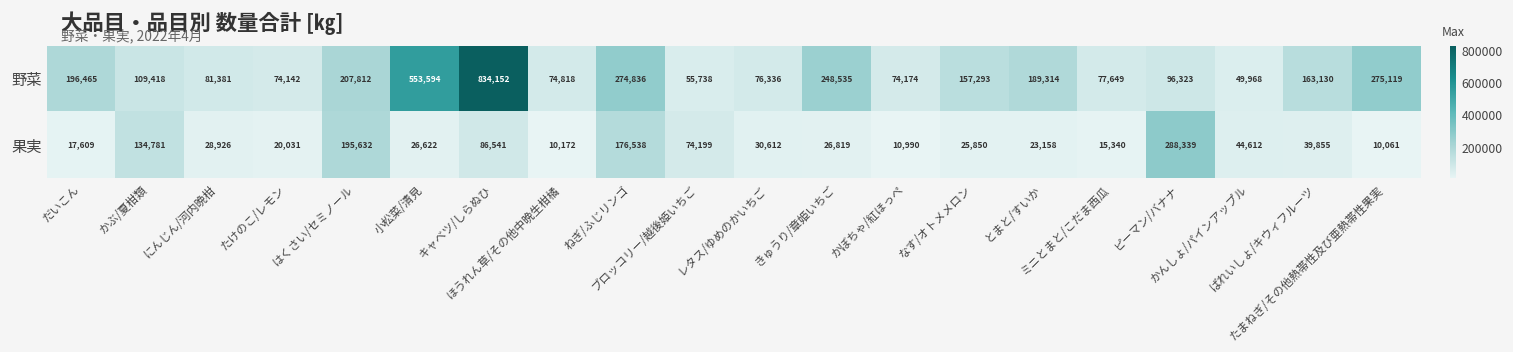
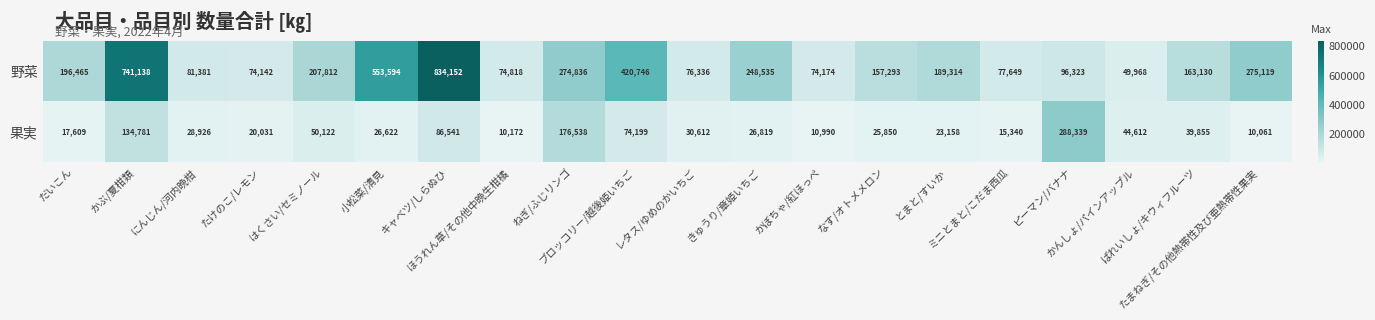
野菜, かぶ/夏柑類: 109,418 -> 741,138
野菜, ブロッコリー/越後姫いちご: 55,738 -> 420,746
果実, はくさい/セミノール: 195,632 -> 50,122
